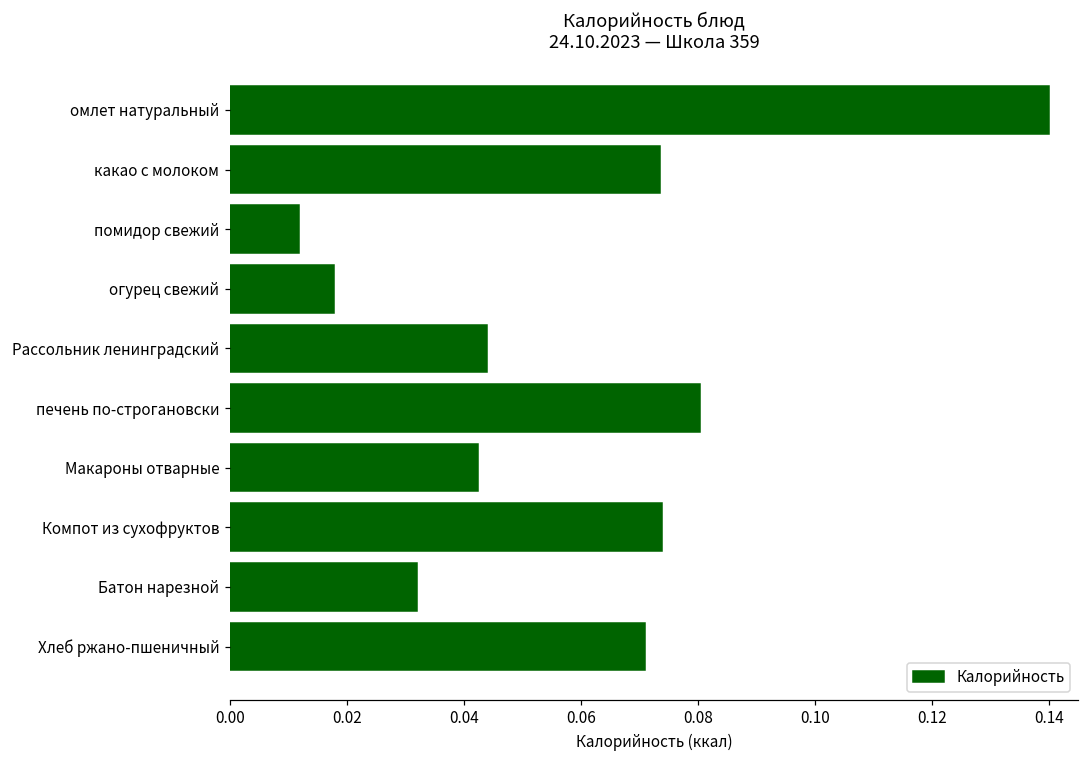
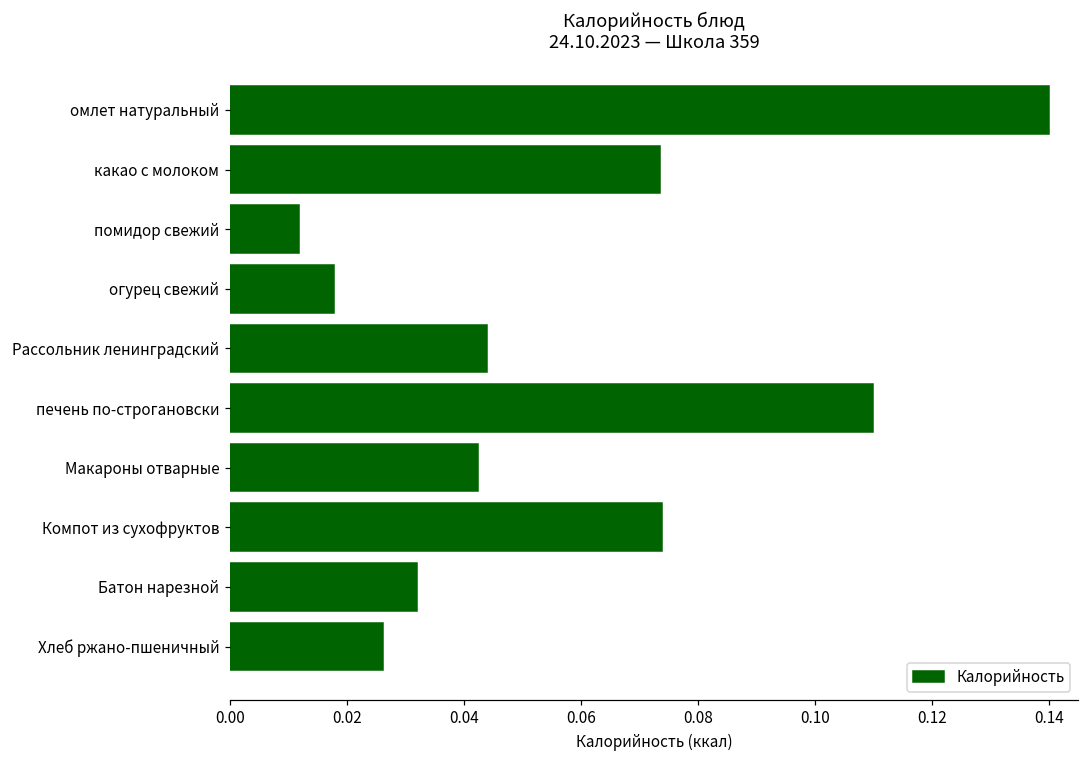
печень по-строгановски: 0.080 -> 0.110
Хлеб ржано-пшеничный: 0.071 -> 0.026
